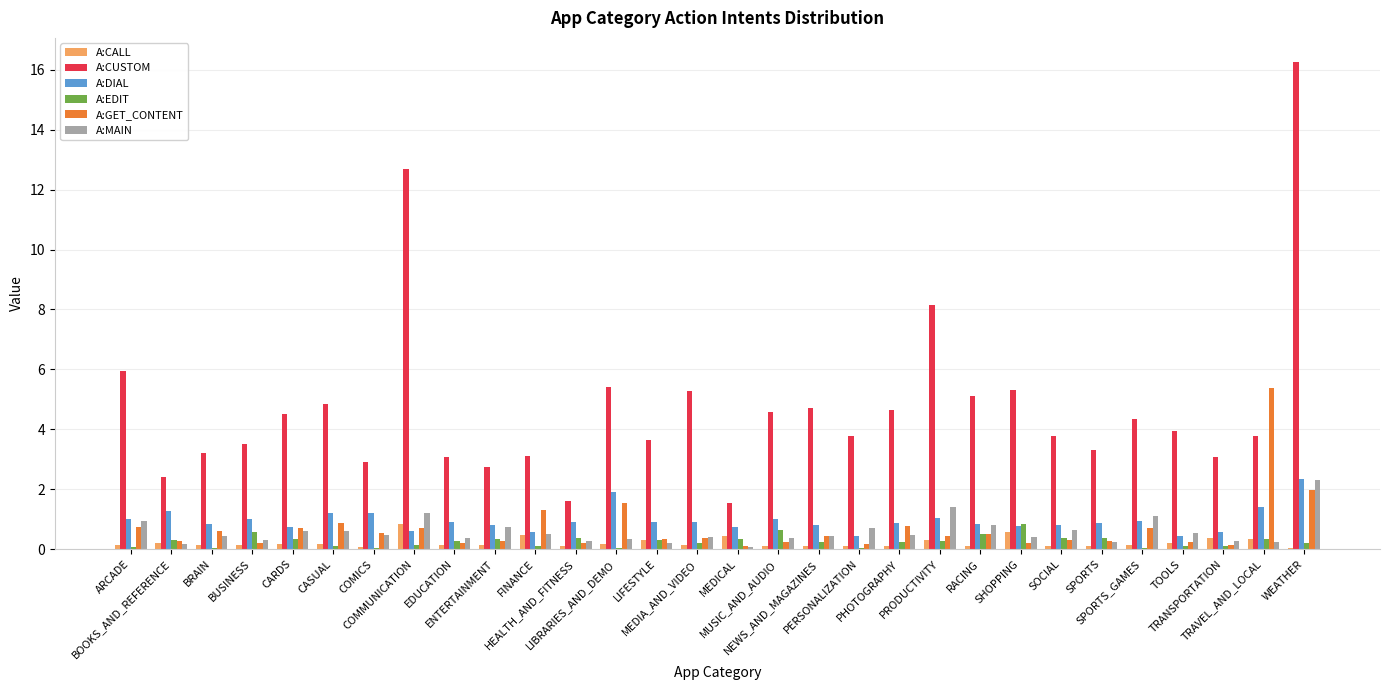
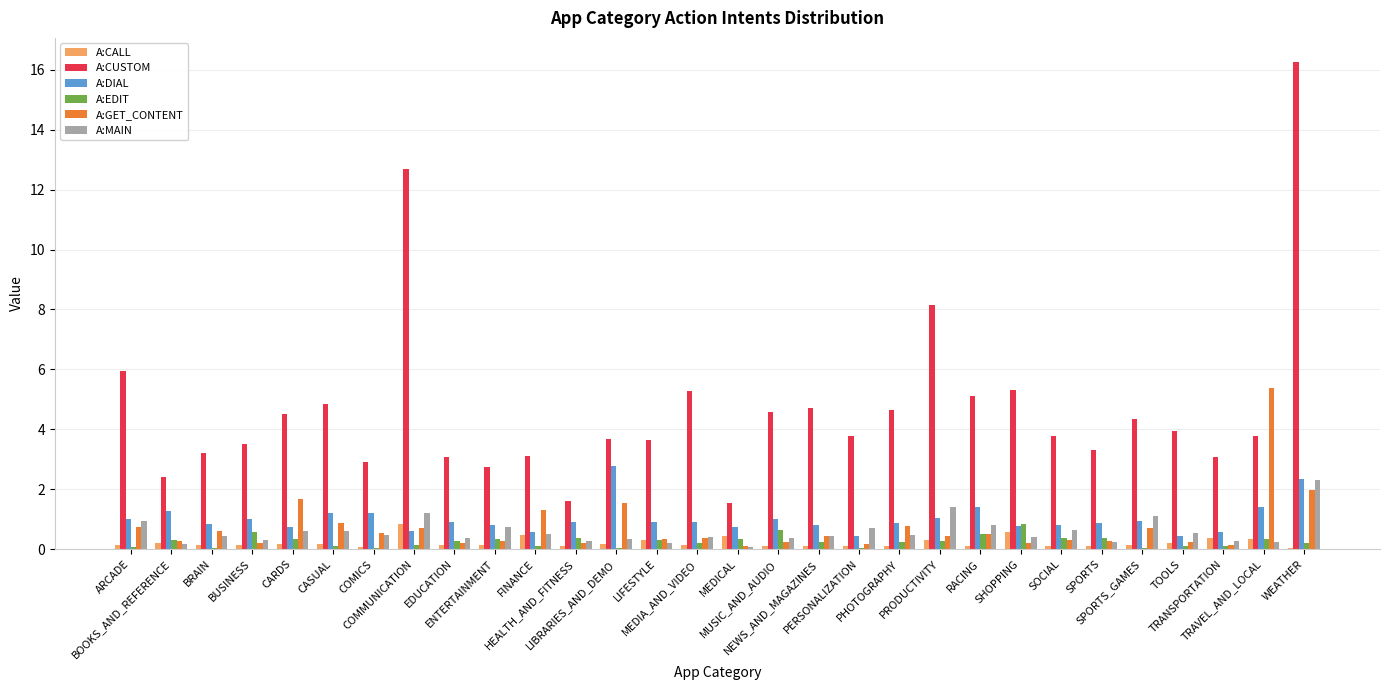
A:GET_CONTENT, CARDS: 0.7 -> 1.7
A:CUSTOM, LIBRARIES_AND_DEMO: 5.4 -> 3.7
A:DIAL, LIBRARIES_AND_DEMO: 1.9 -> 2.8
A:DIAL, RACING: 0.8 -> 1.4
